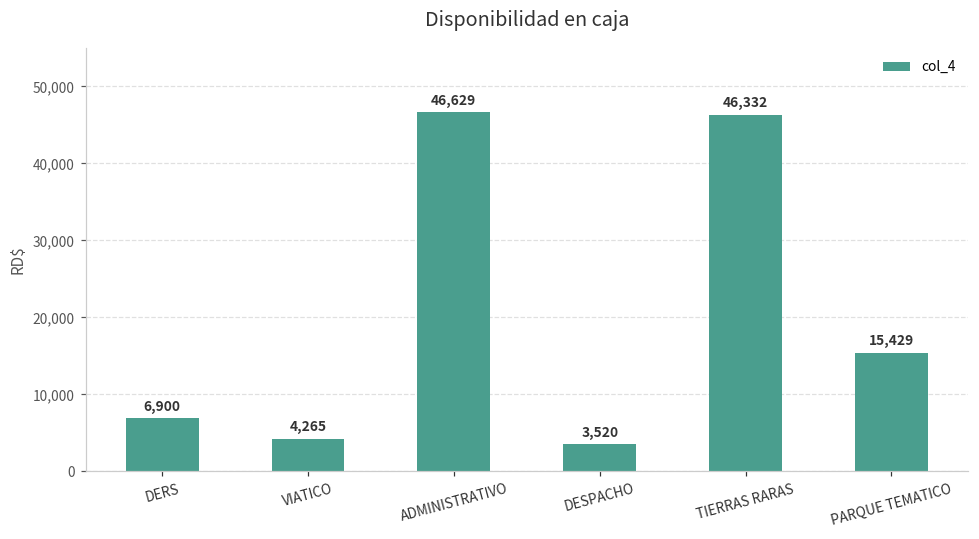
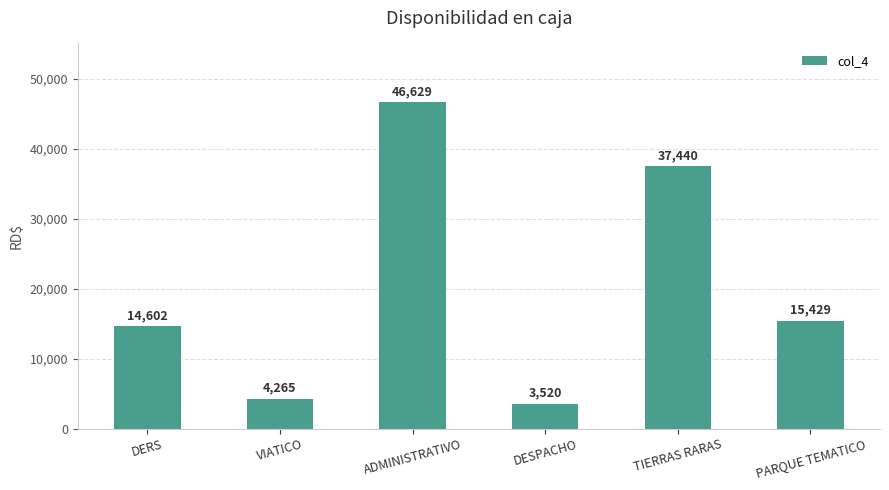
DERS: 6,900 -> 14,602
TIERRAS RARAS: 46,332 -> 37,440
